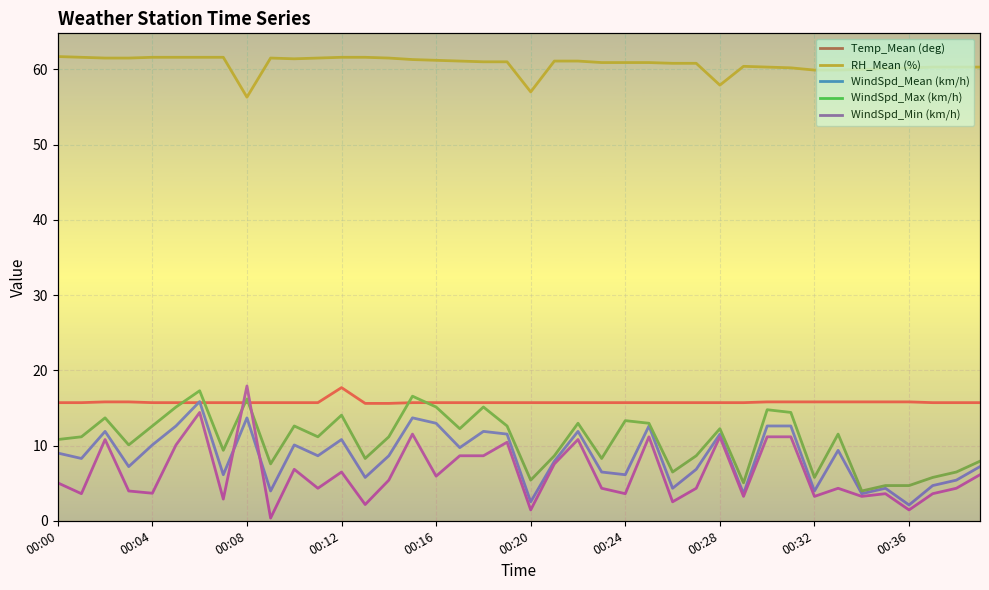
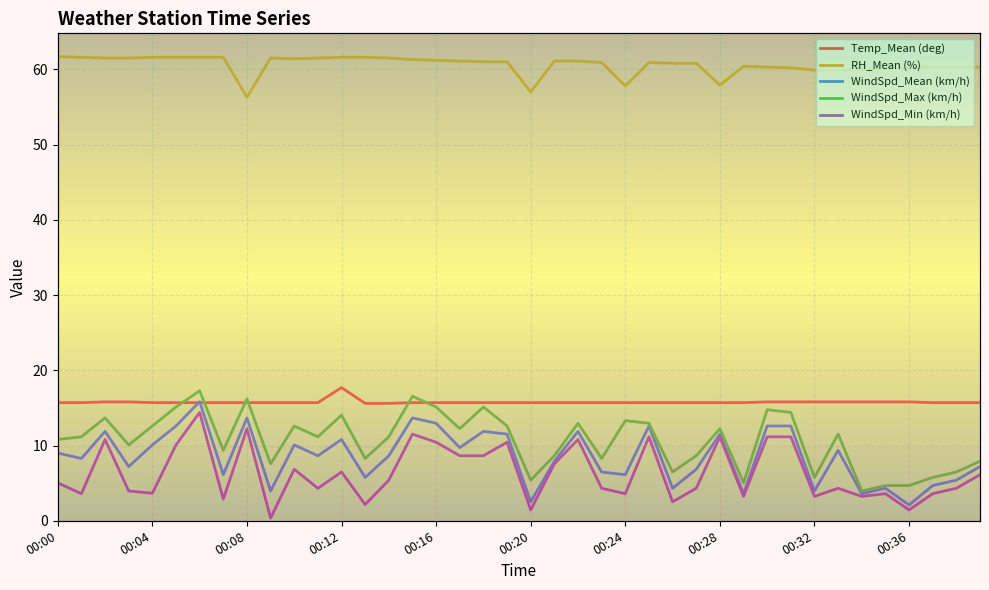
WindSpd_Min (km/h), 00:08: 18 -> 12
WindSpd_Min (km/h), 00:16: 6 -> 10
RH_Mean (%), 00:24: 61 -> 58
